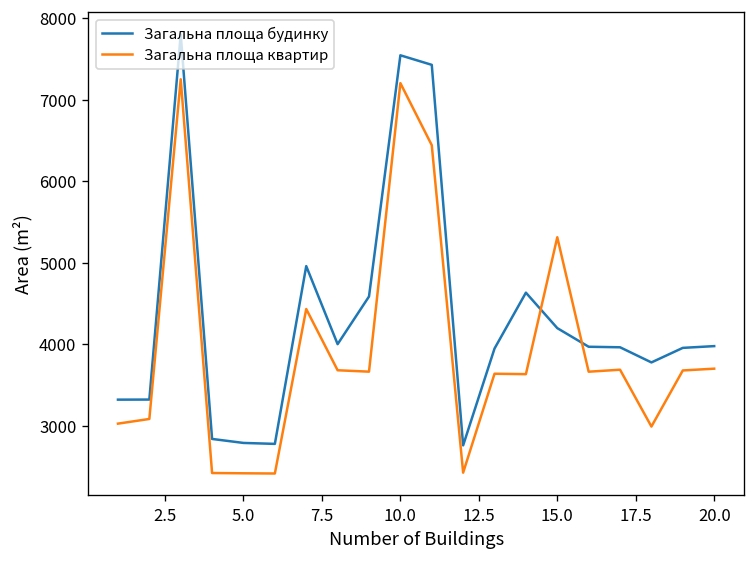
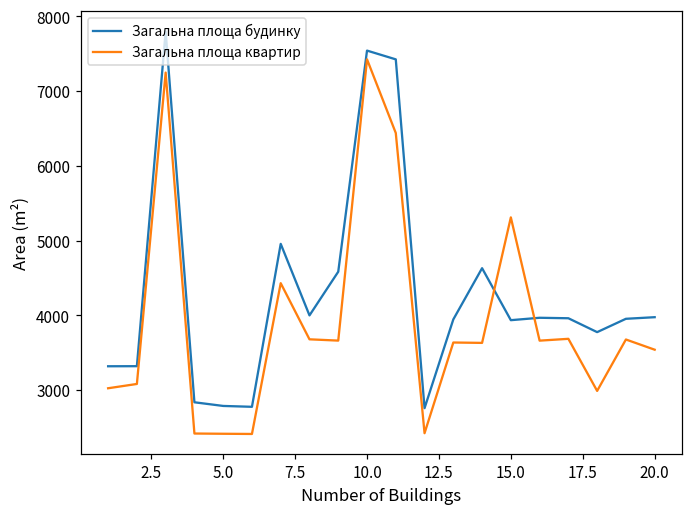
Загальна площа квартир, 10.0: 7200 -> 7400
Загальна площа будинку, 15.0: 4200 -> 3900
Загальна площа квартир, 20.0: 3700 -> 3500
